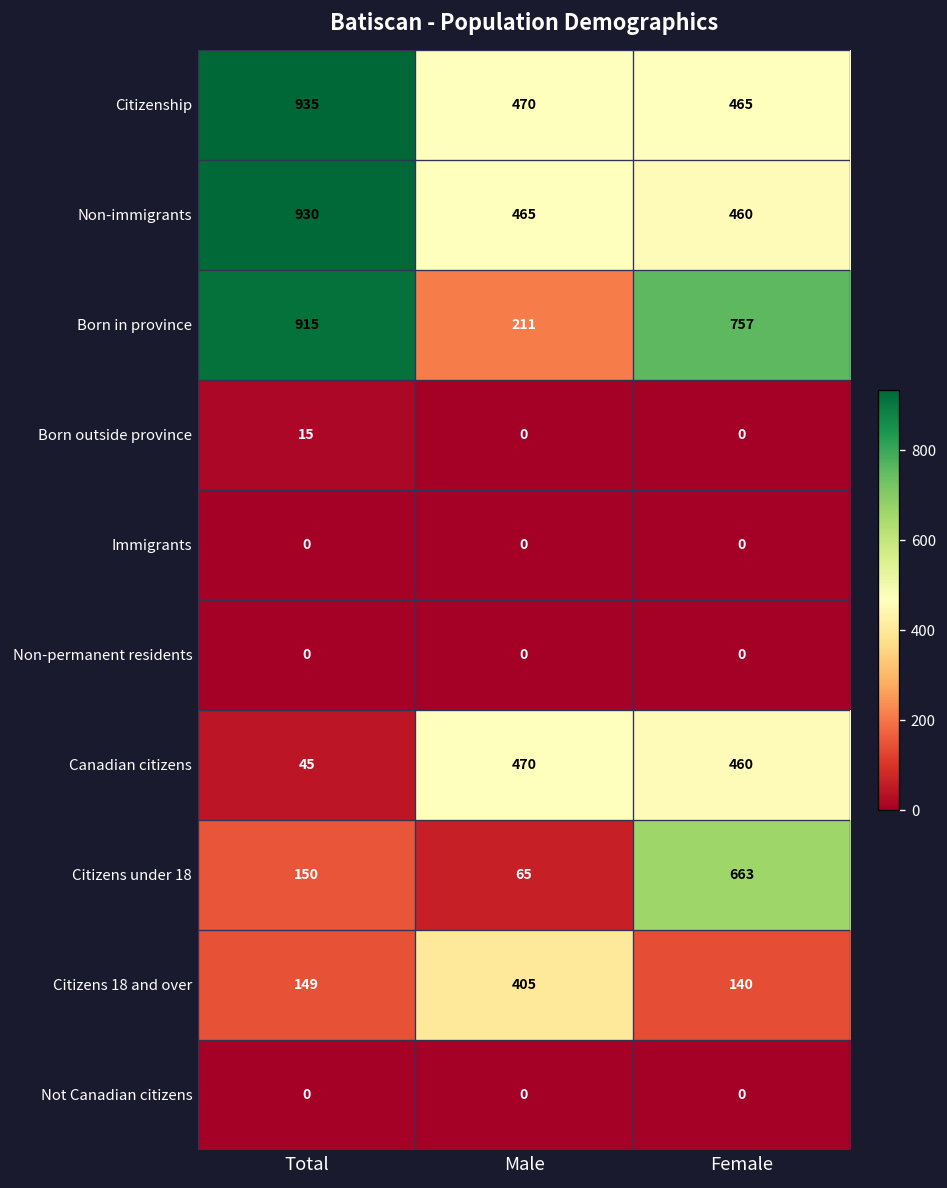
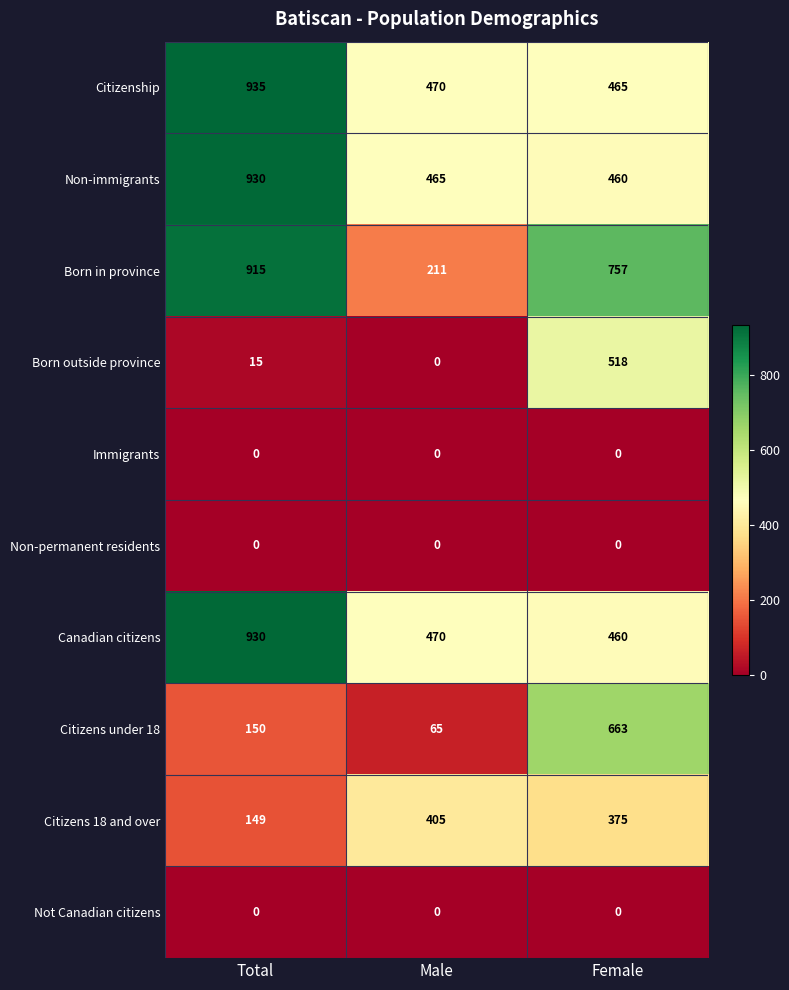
Born outside province, Female: 0 -> 518
Canadian citizens, Total: 45 -> 930
Citizens 18 and over, Female: 140 -> 375
